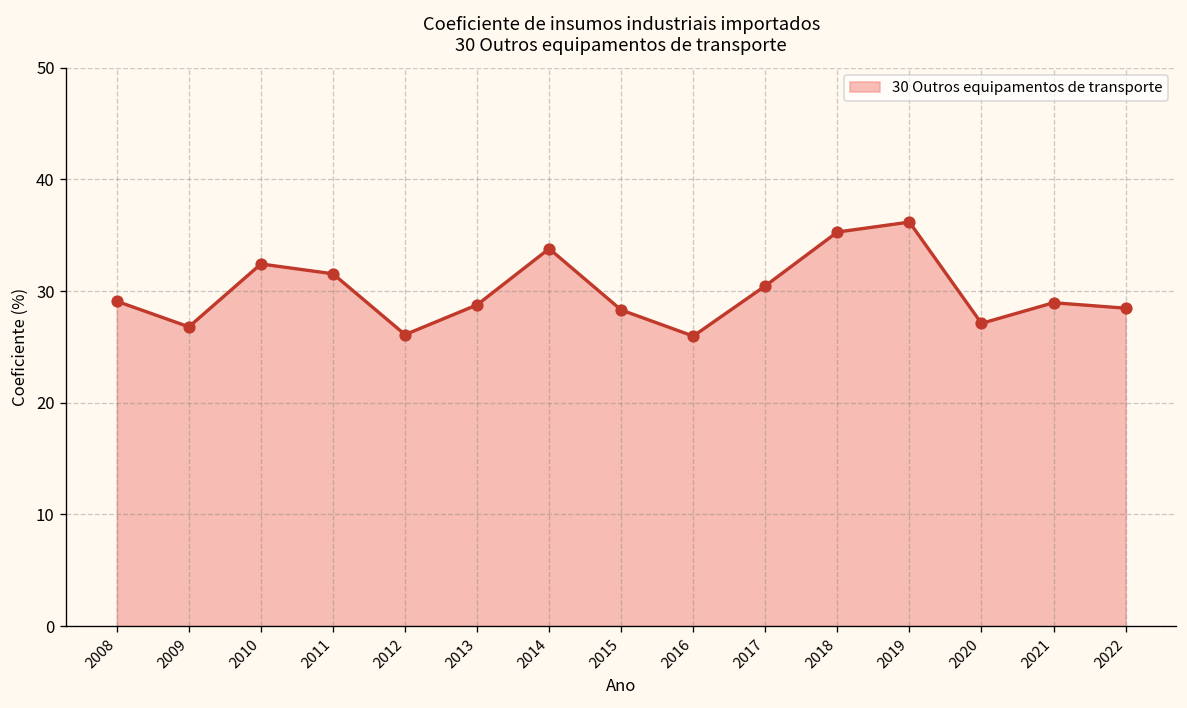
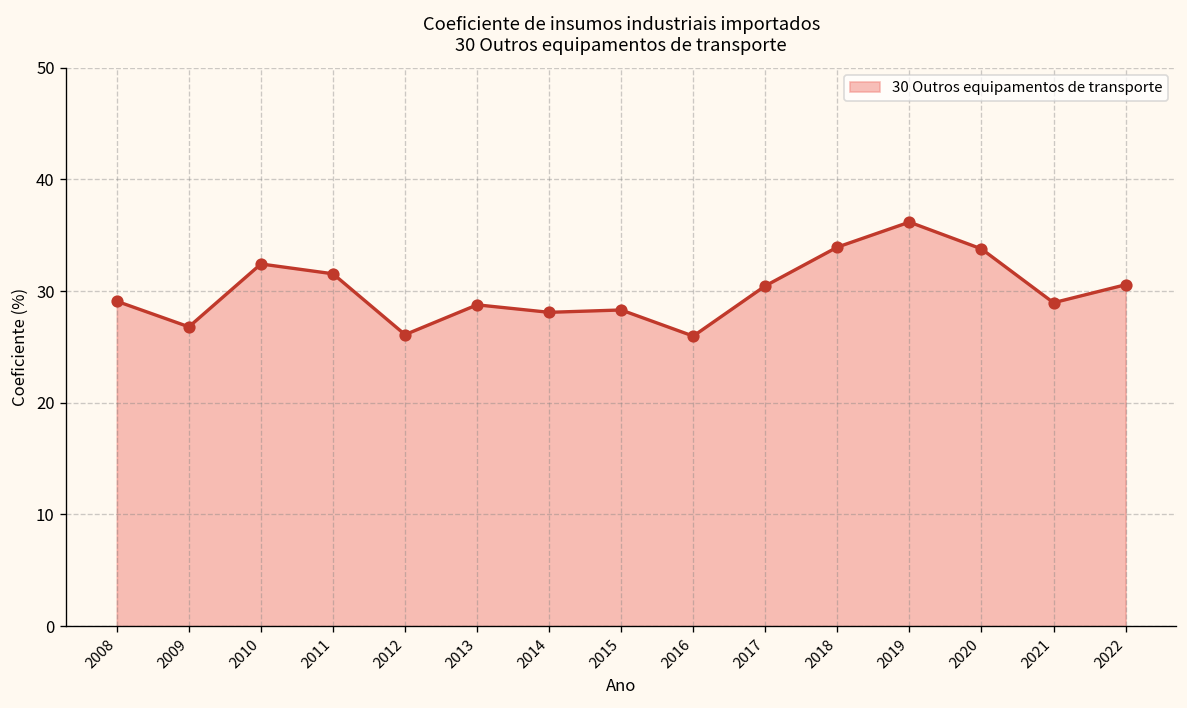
2014: 34 -> 28
2018: 35 -> 34
2020: 27 -> 34
2022: 28 -> 31
